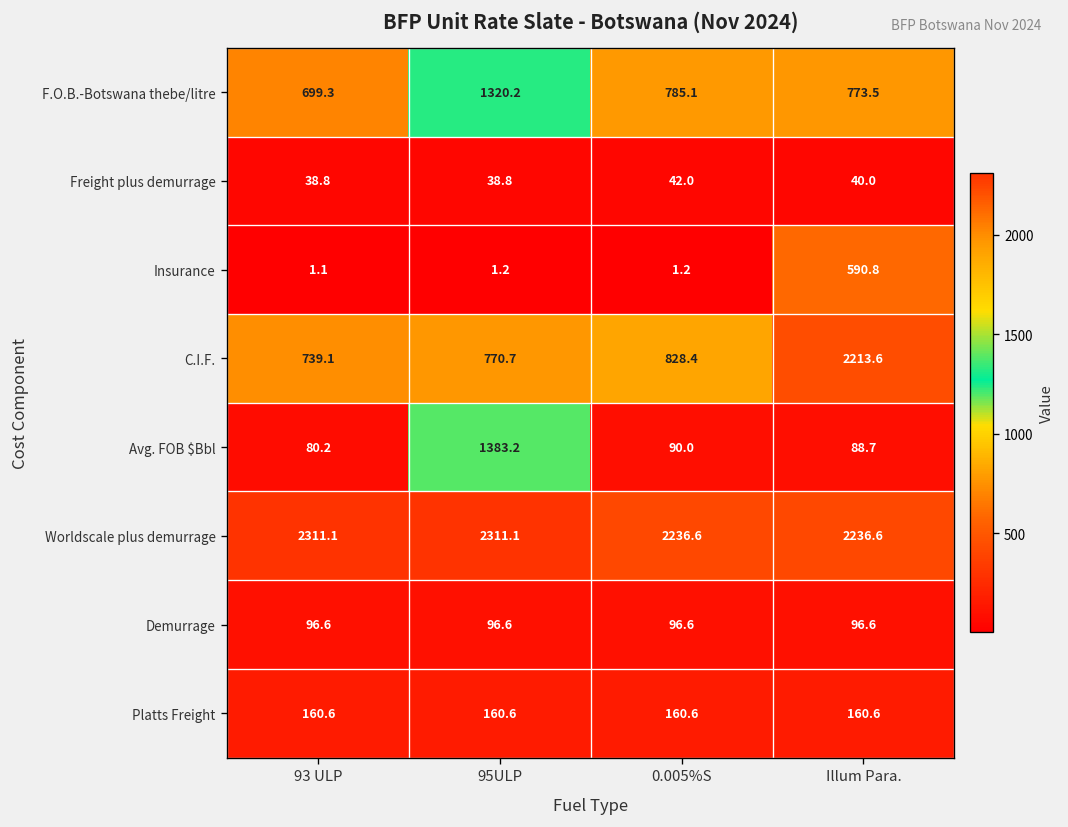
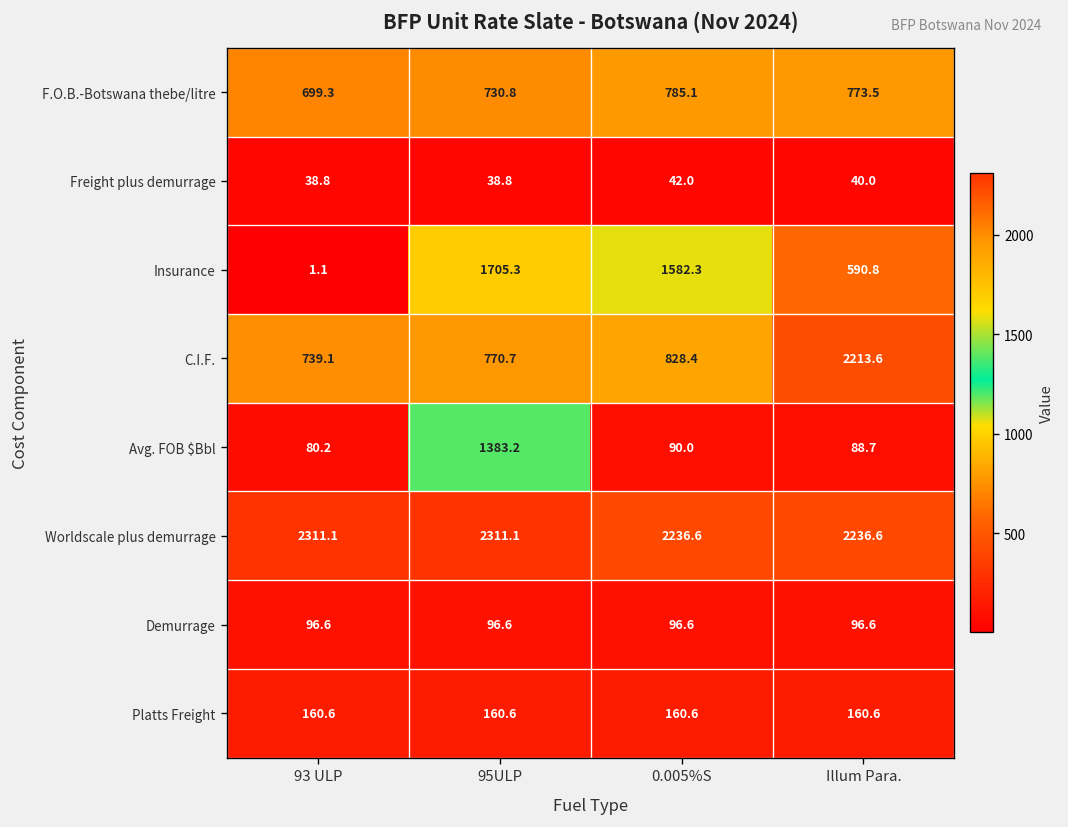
F.O.B.-Botswana thebe/litre, 95ULP: 1320.2 -> 730.8
Insurance, 95ULP: 1.2 -> 1705.3
Insurance, 0.005%S: 1.2 -> 1582.3
